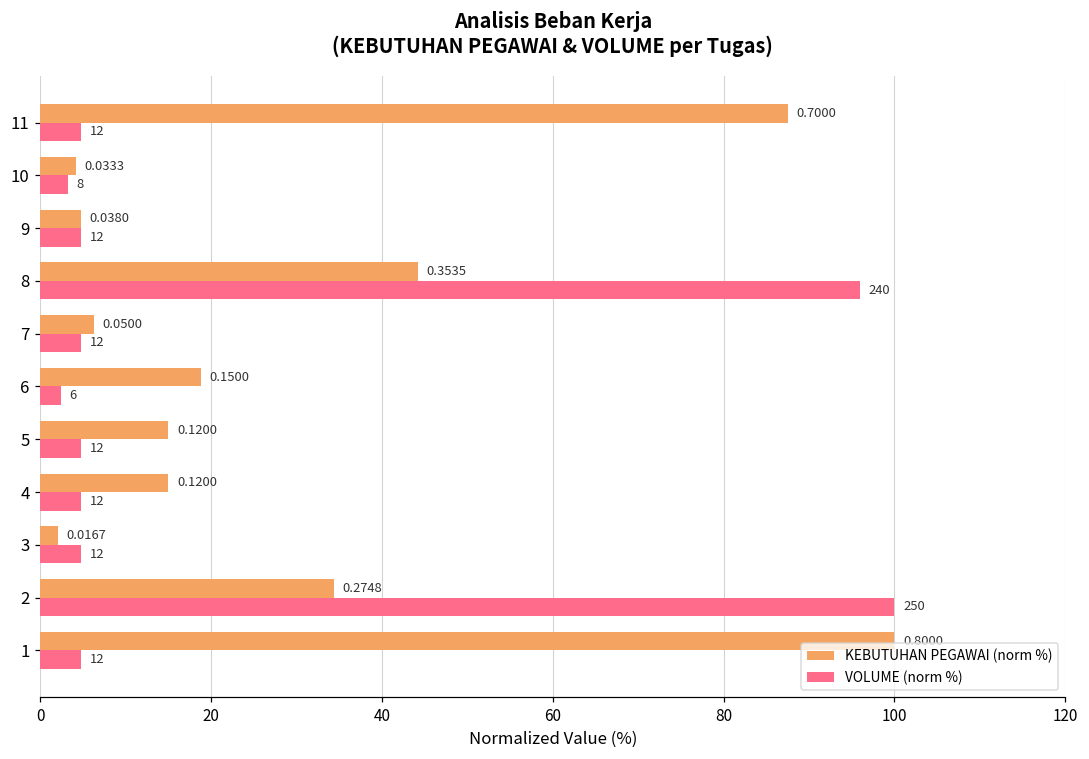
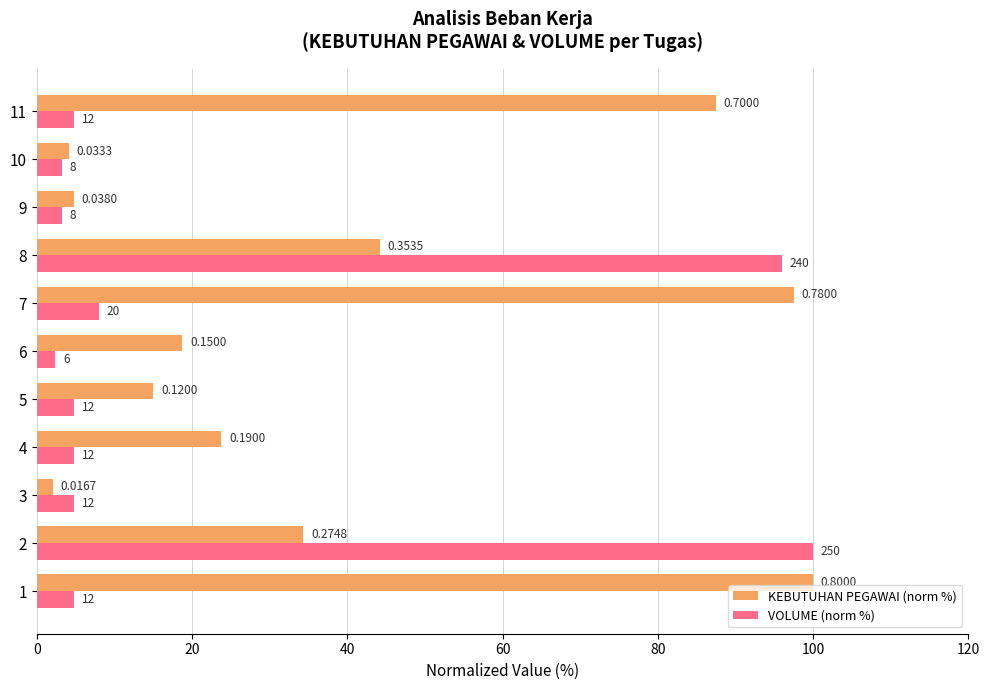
VOLUME (norm %), 9: 12 -> 8
KEBUTUHAN PEGAWAI (norm %), 7: 0.0500 -> 0.7800
VOLUME (norm %), 7: 12 -> 20
KEBUTUHAN PEGAWAI (norm %), 4: 0.1200 -> 0.1900
